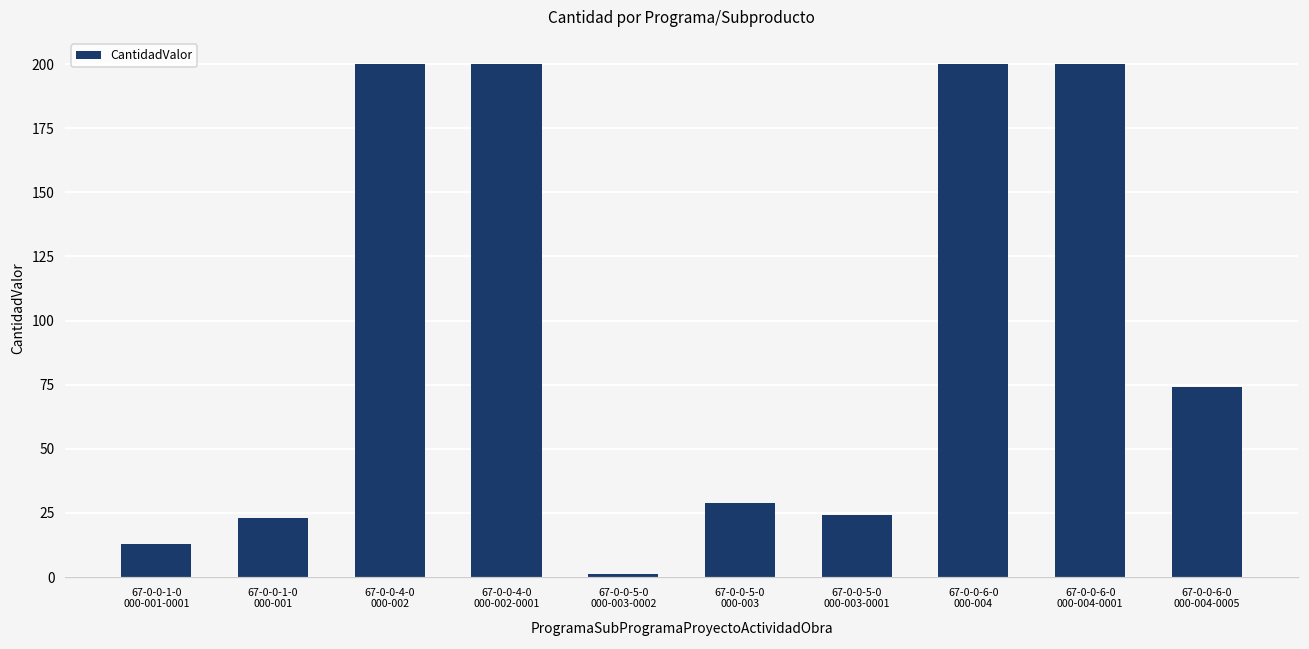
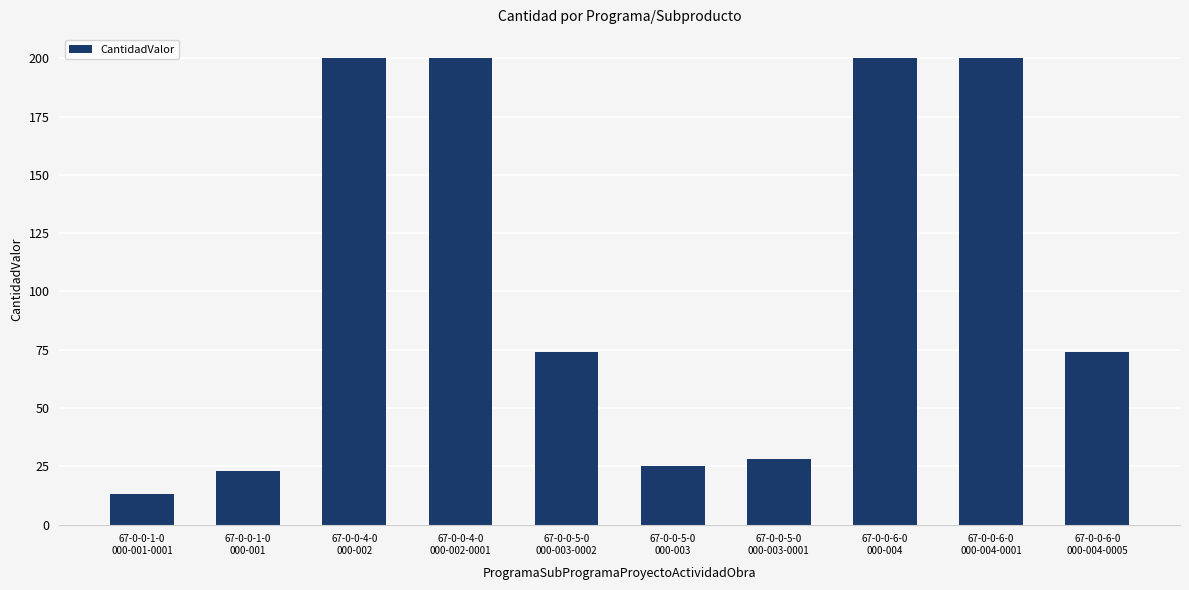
67-0-0-5-0 000-003-0002: 1 -> 74
67-0-0-5-0 000-003: 29 -> 25
67-0-0-5-0 000-003-0001: 24 -> 28
